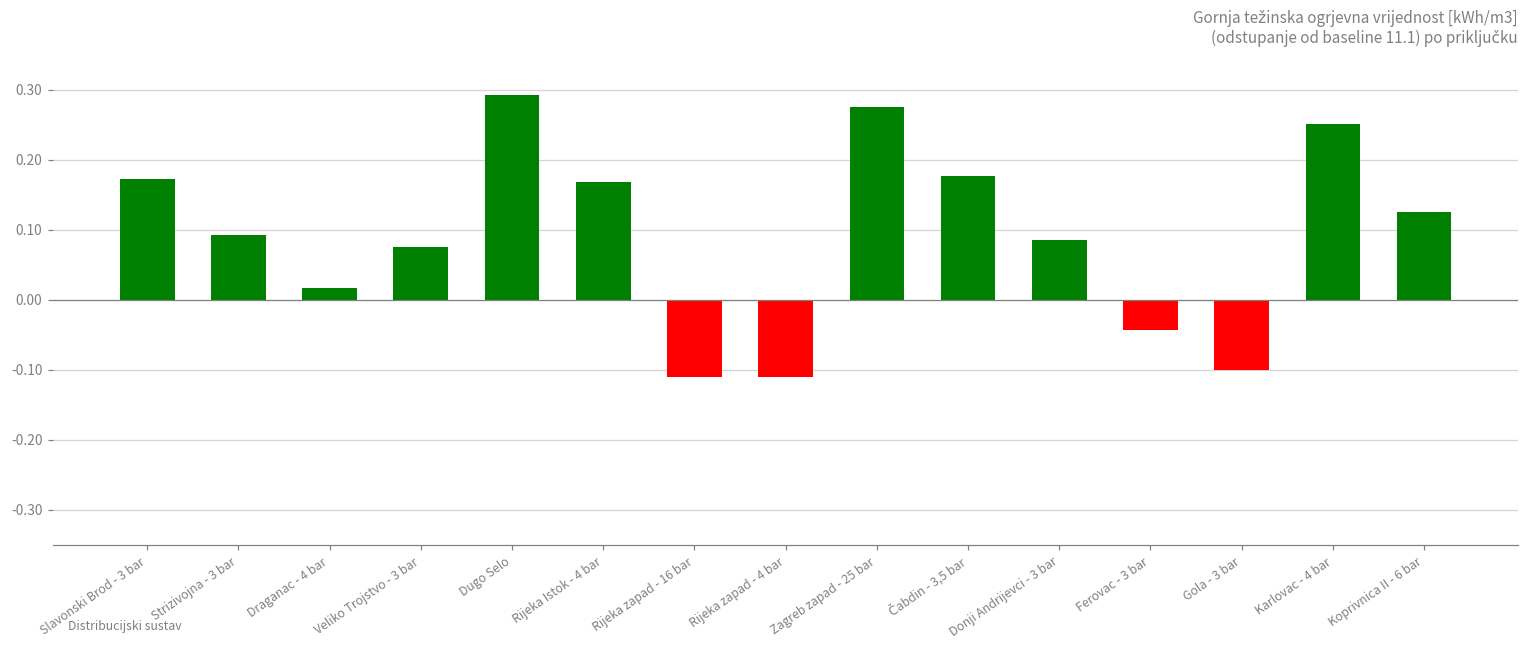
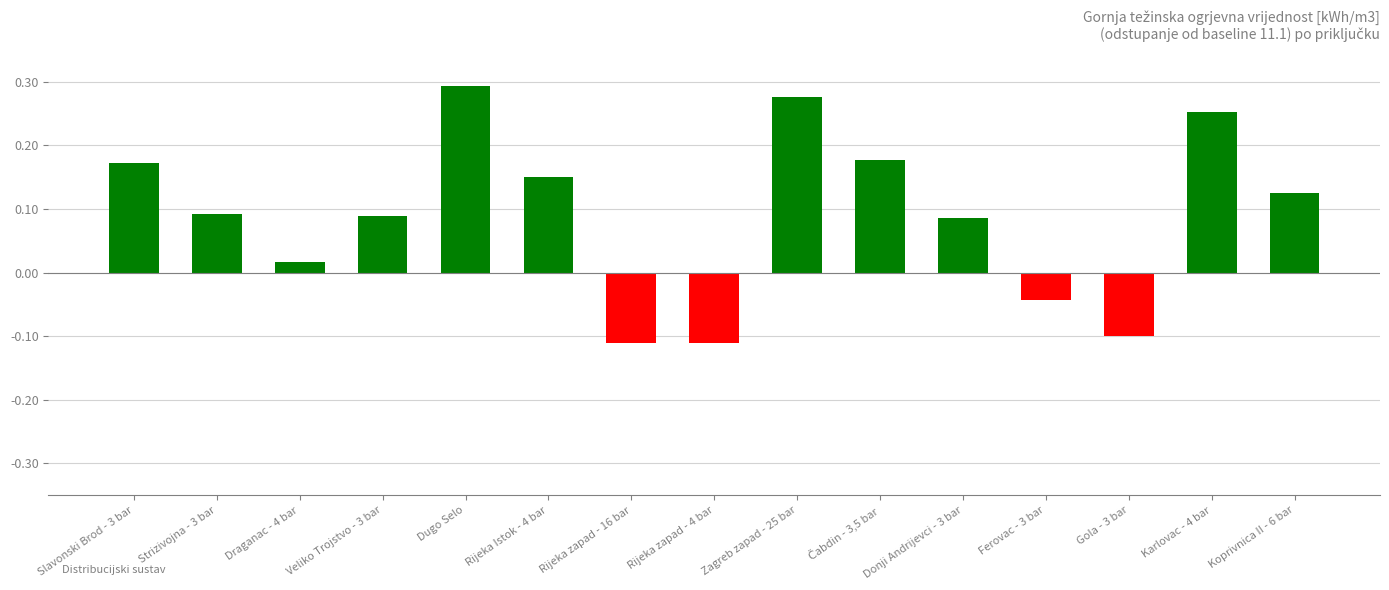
Veliko Trojstvo - 3 bar: 0.07 -> 0.09
Rijeka Istok - 4 bar: 0.17 -> 0.15
